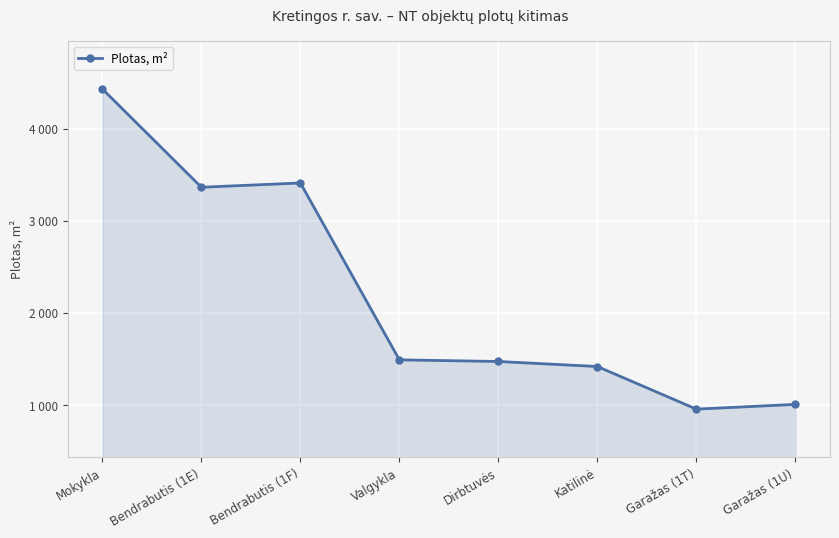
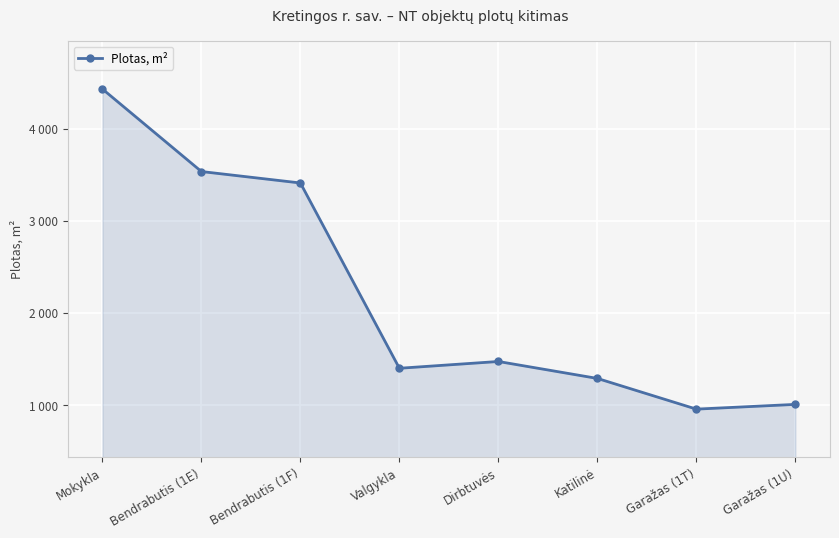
Bendrabutis (1E): 3400 -> 3500
Valgykla: 1500 -> 1400
Katilinė: 1400 -> 1300
